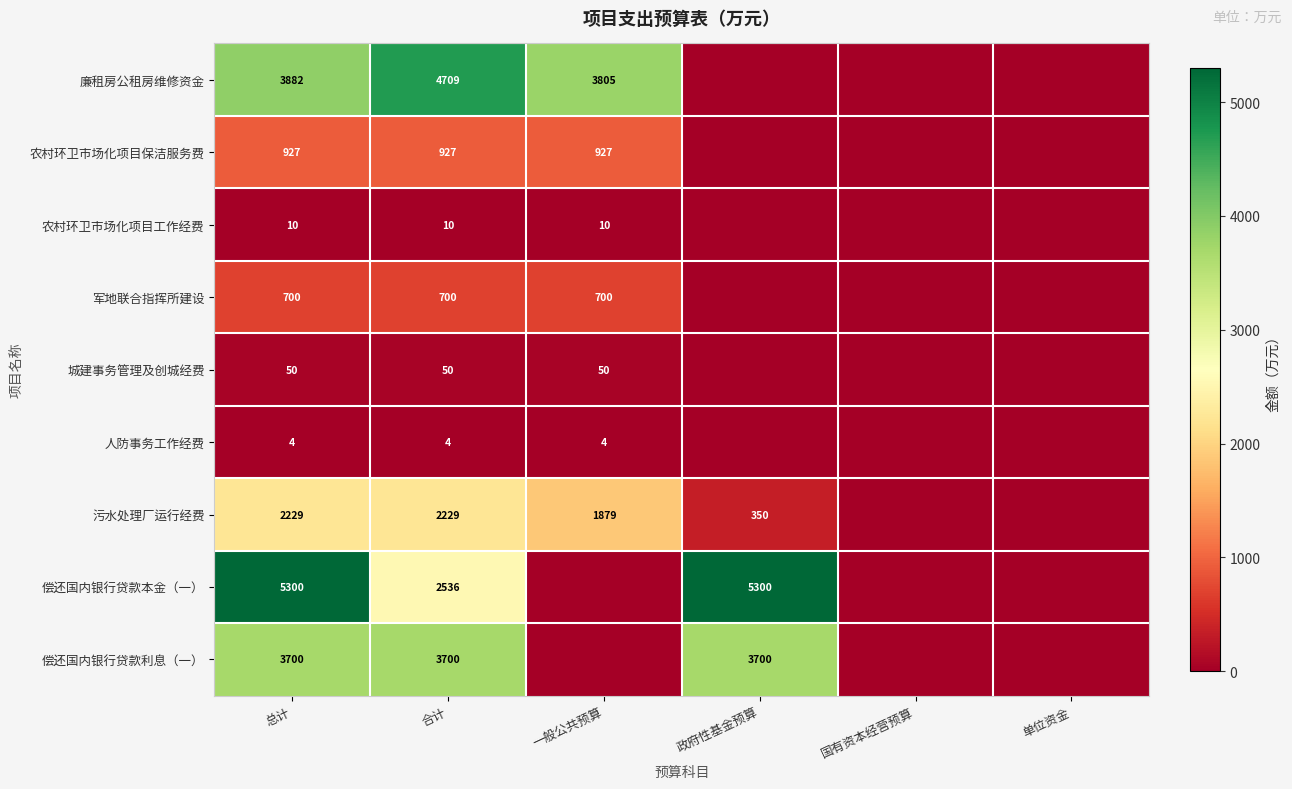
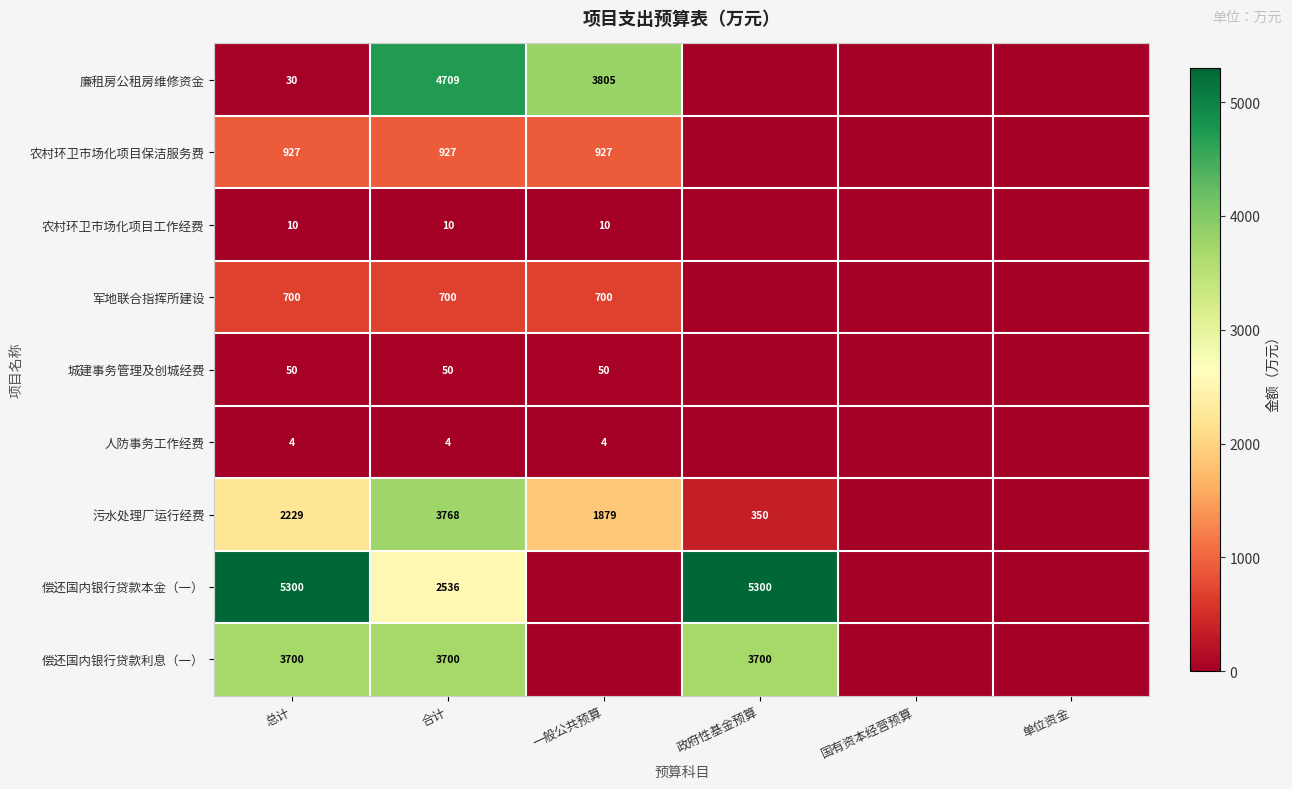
廉租房公租房维修资金, 总计: 3882 -> 30
污水处理厂运行经费, 合计: 2229 -> 3768
